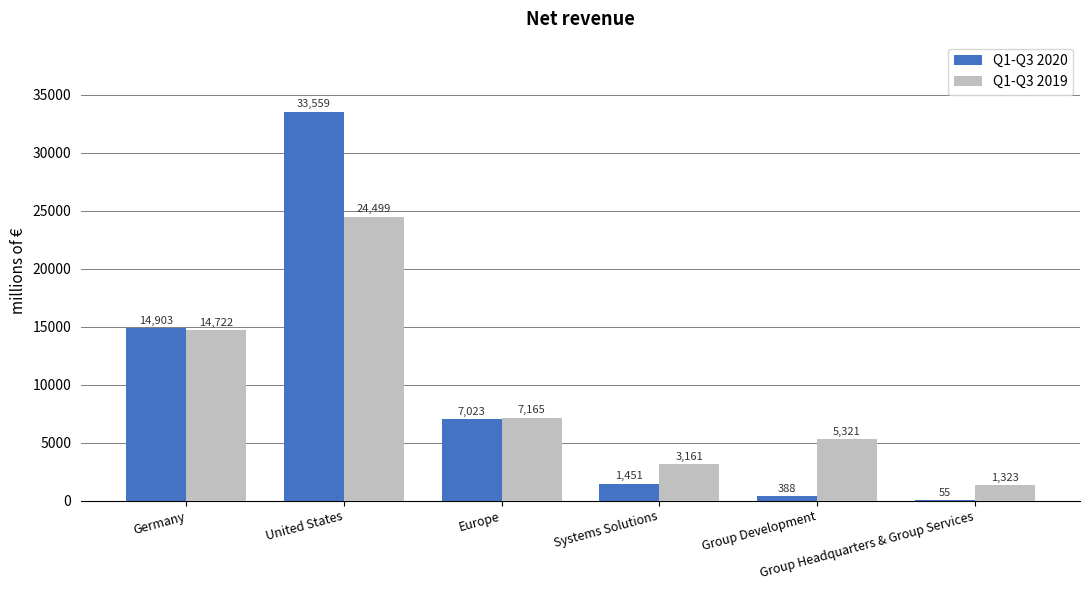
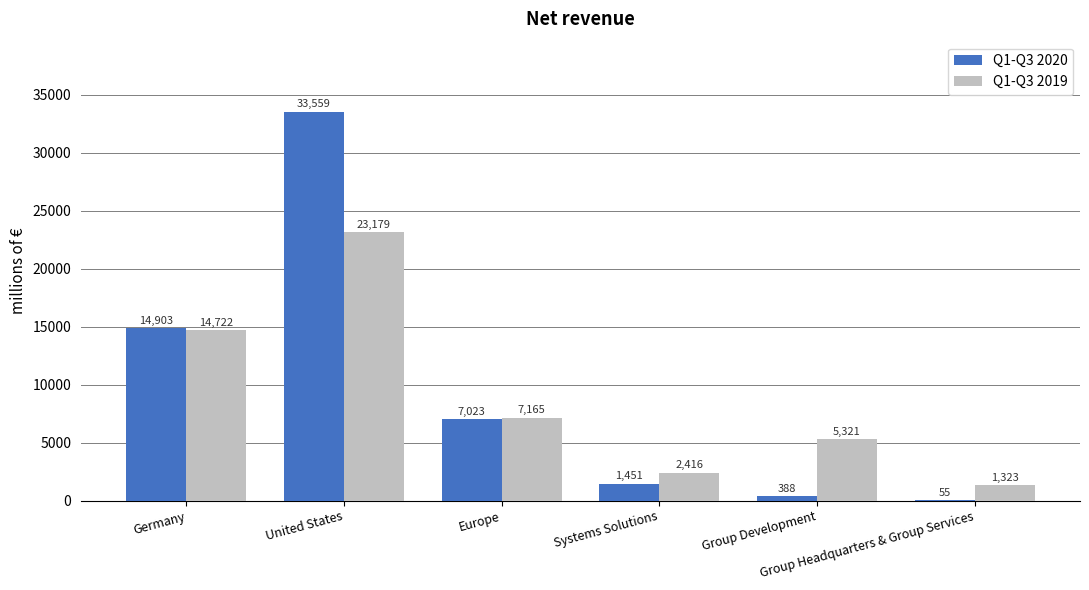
Q1-Q3 2019, United States: 24,499 -> 23,179
Q1-Q3 2019, Systems Solutions: 3,161 -> 2,416
